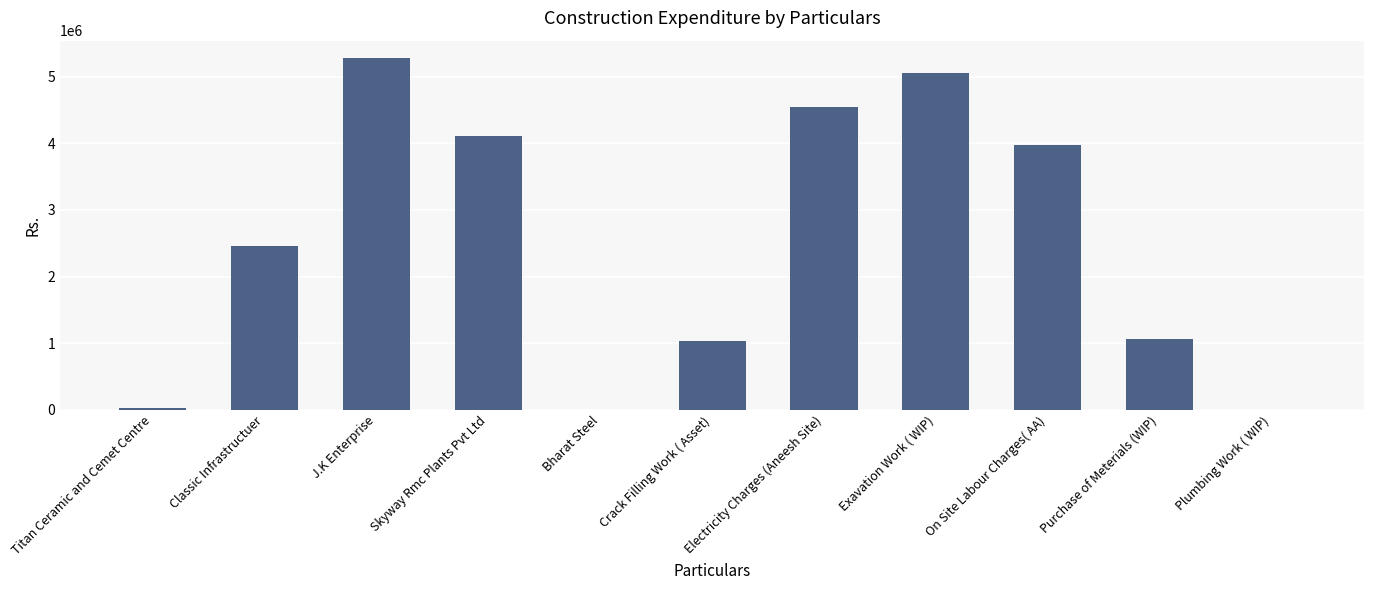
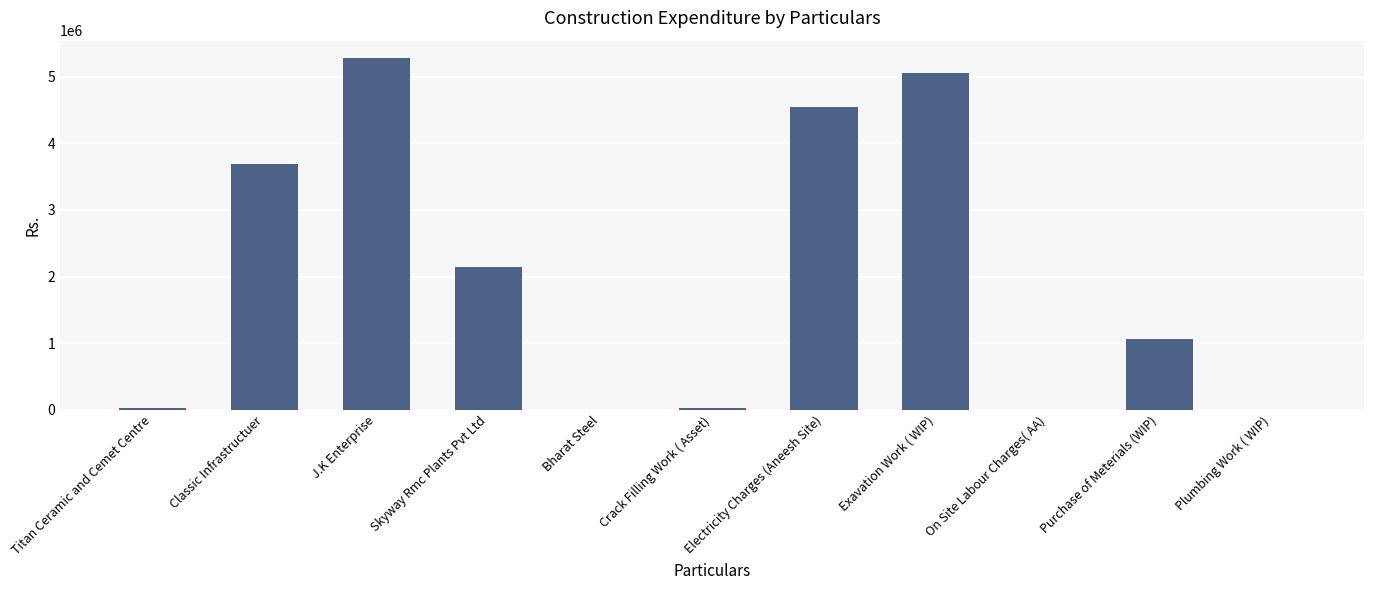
Classic Infrastructuer: 2500000 -> 3700000
Skyway Rmc Plants Pvt Ltd: 4100000 -> 2100000
Crack Filling Work ( Asset): 1000000 -> 0
On Site Labour Charges( AA): 4000000 -> 0
